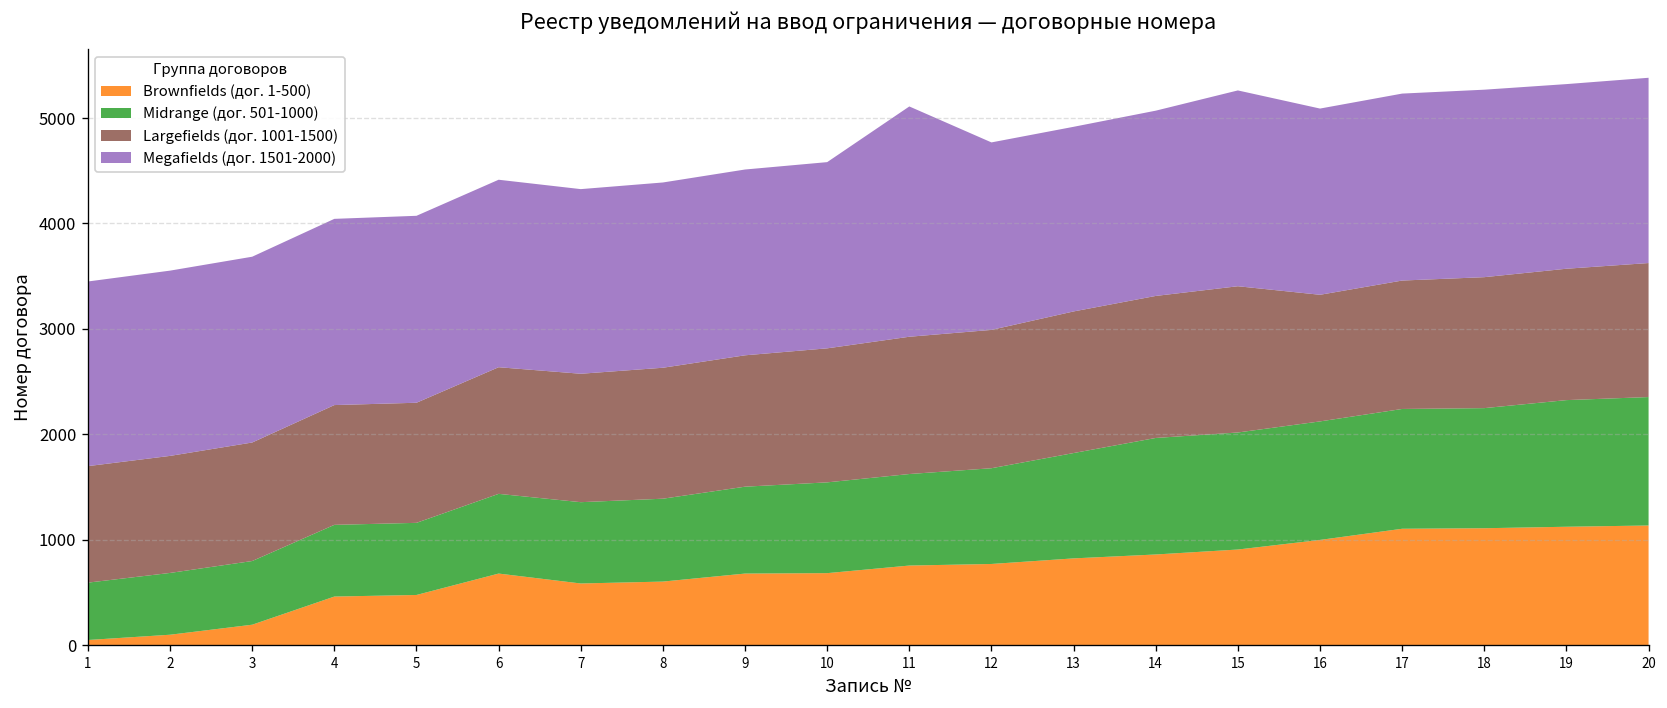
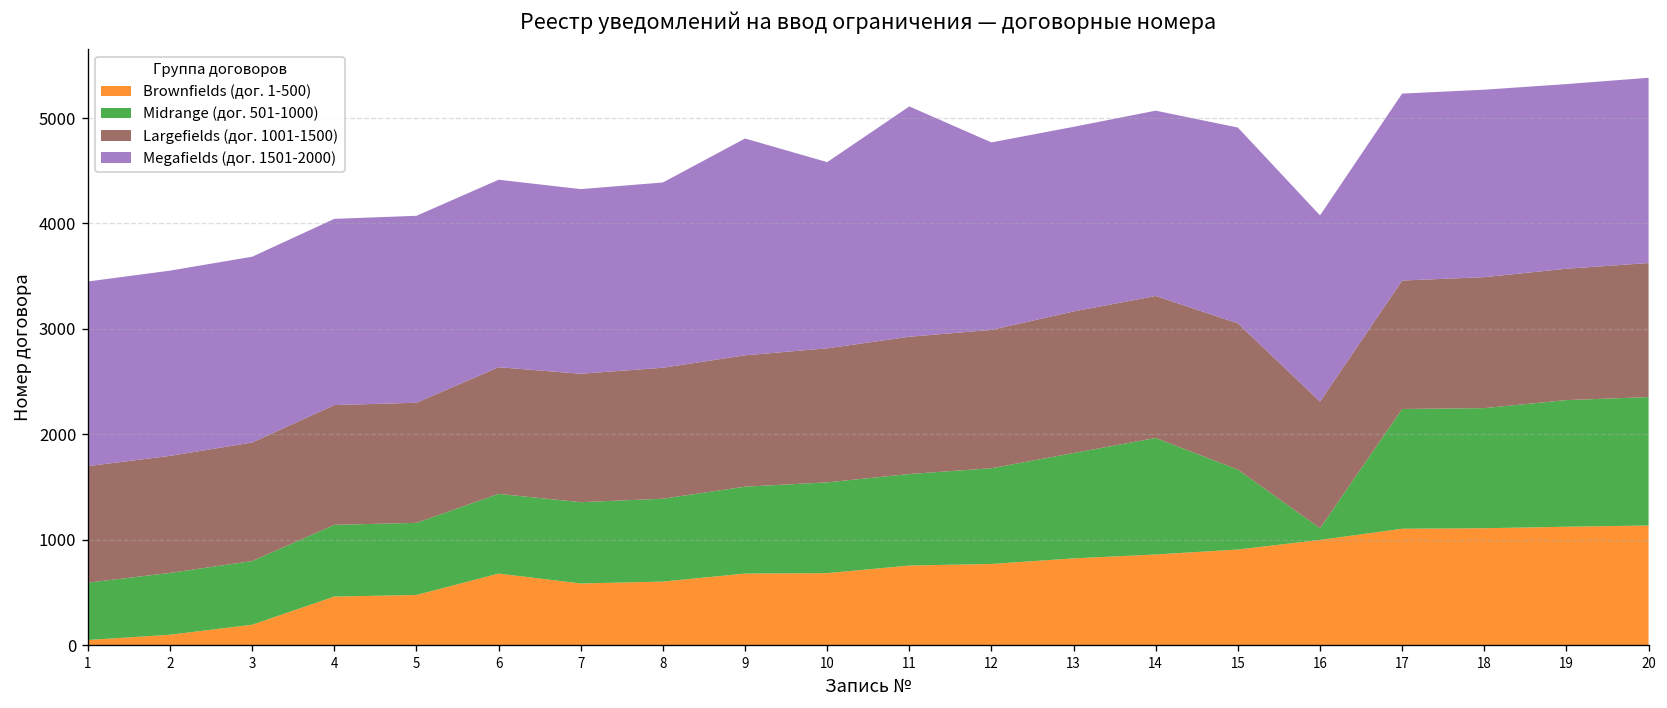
Megafields (дог. 1501-2000), 9: 1800 -> 2100
Midrange (дог. 501-1000), 15: 1100 -> 800
Midrange (дог. 501-1000), 16: 1100 -> 100
